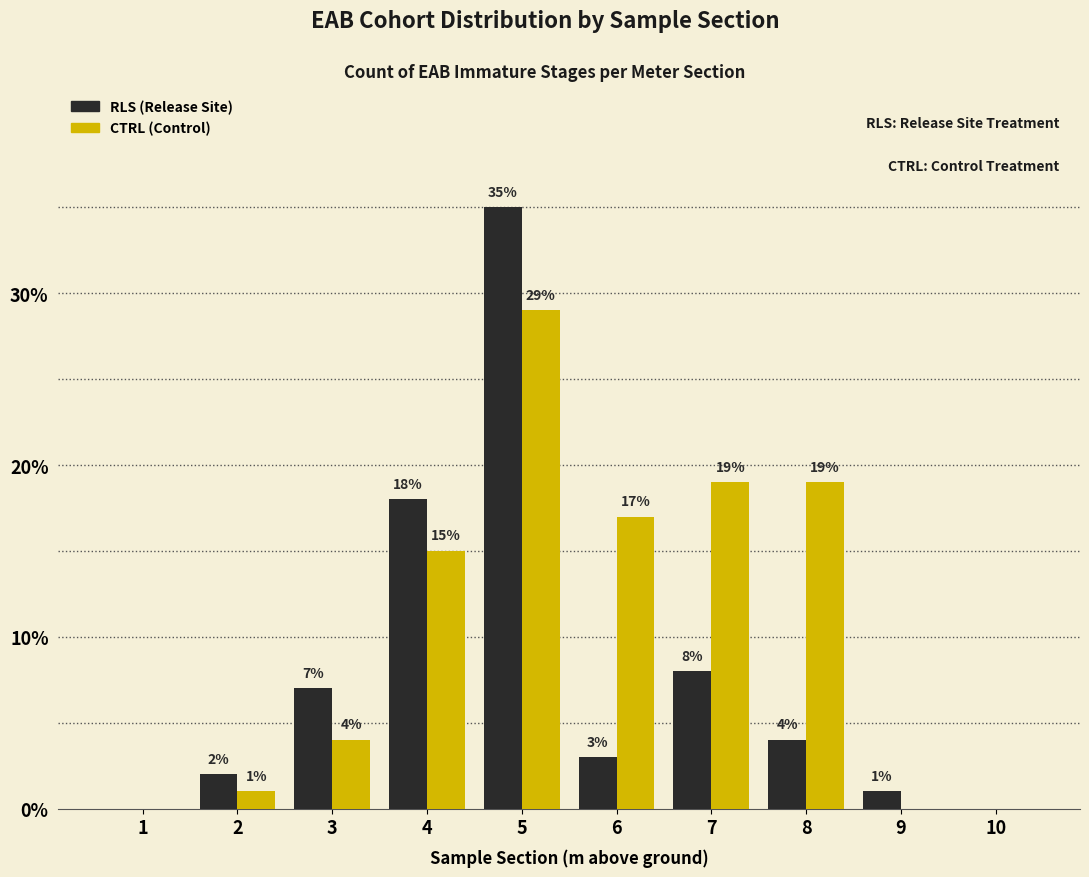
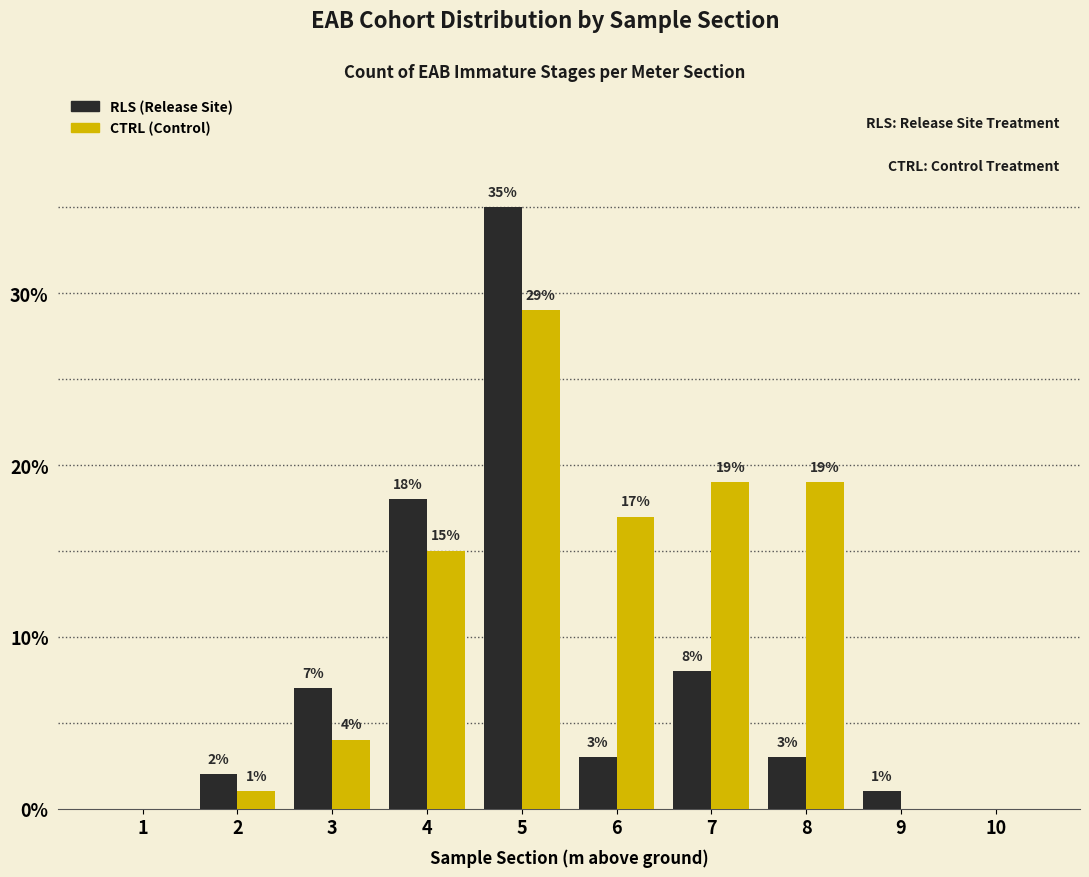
RLS (Release Site), 8: 4% -> 3%
